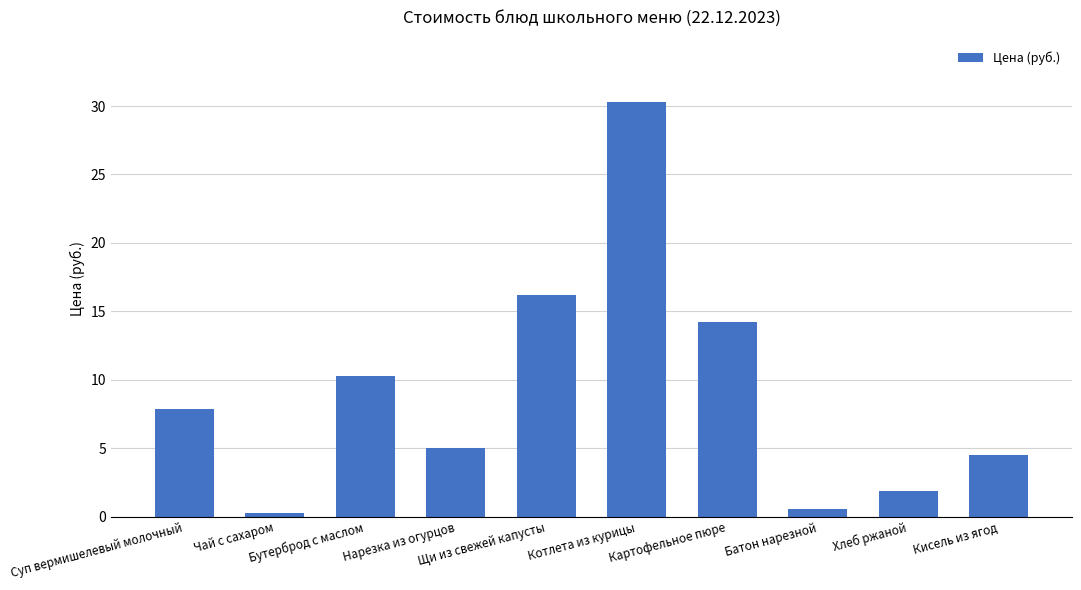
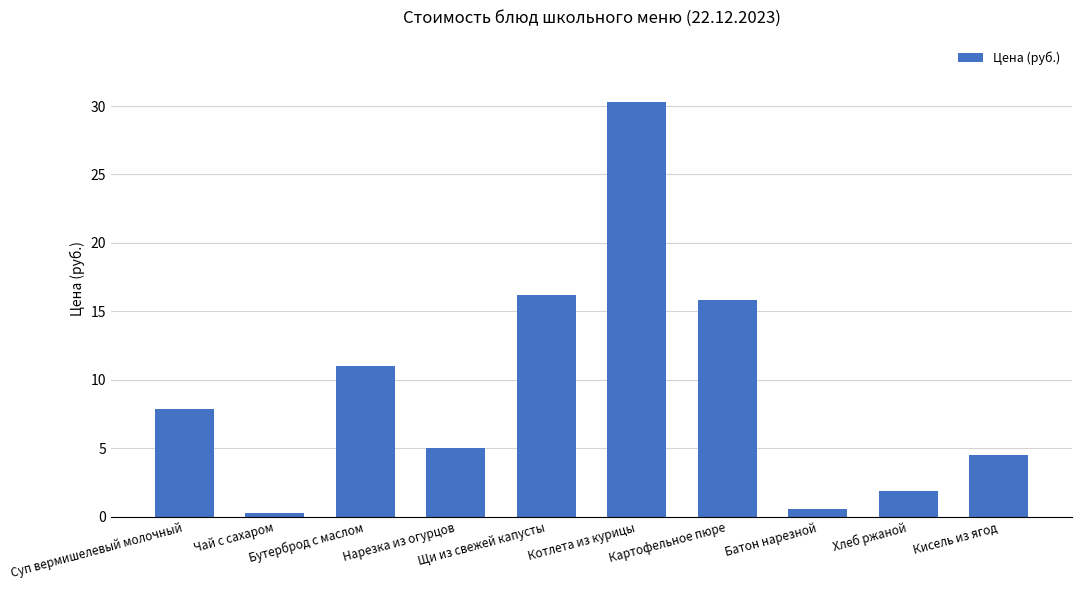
Бутерброд с маслом: 10.3 -> 11.0
Картофельное пюре: 14.2 -> 15.8
